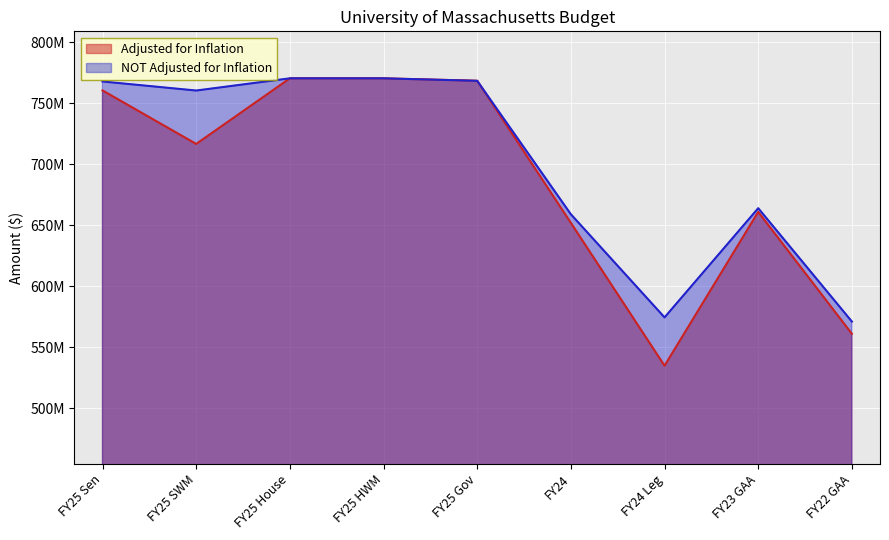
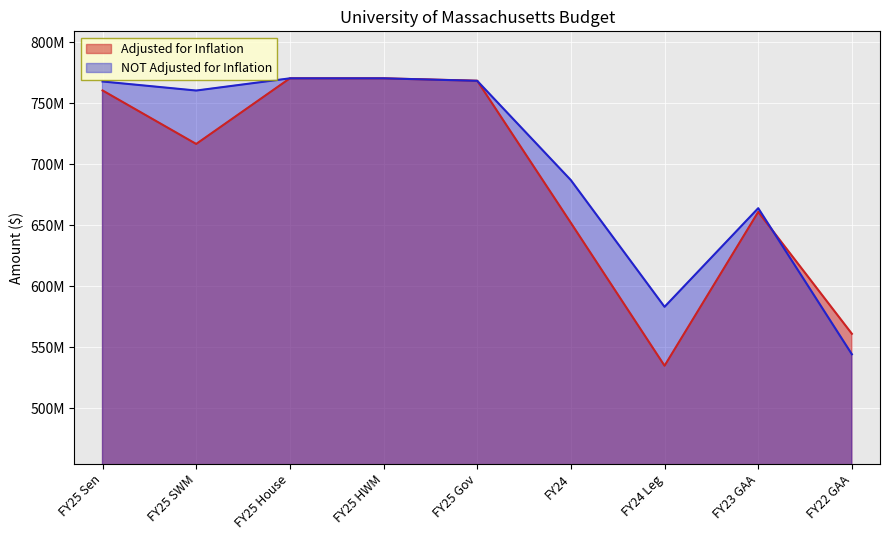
NOT Adjusted for Inflation, FY24: 659000000 -> 687000000
NOT Adjusted for Inflation, FY24 Leg: 575000000 -> 583000000
NOT Adjusted for Inflation, FY22 GAA: 571000000 -> 544000000
